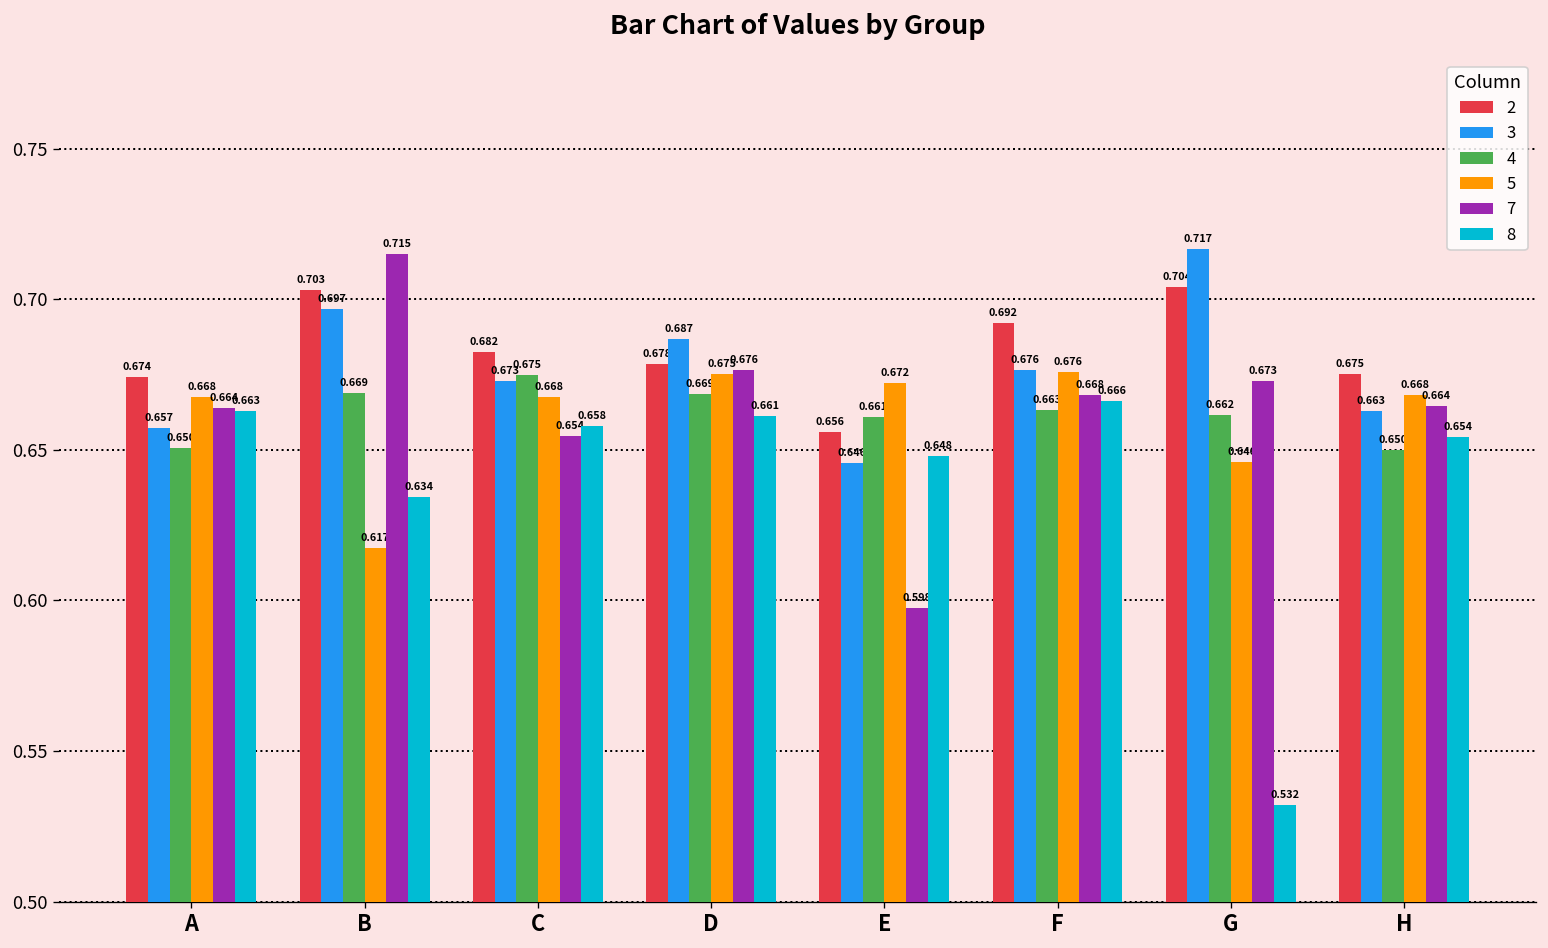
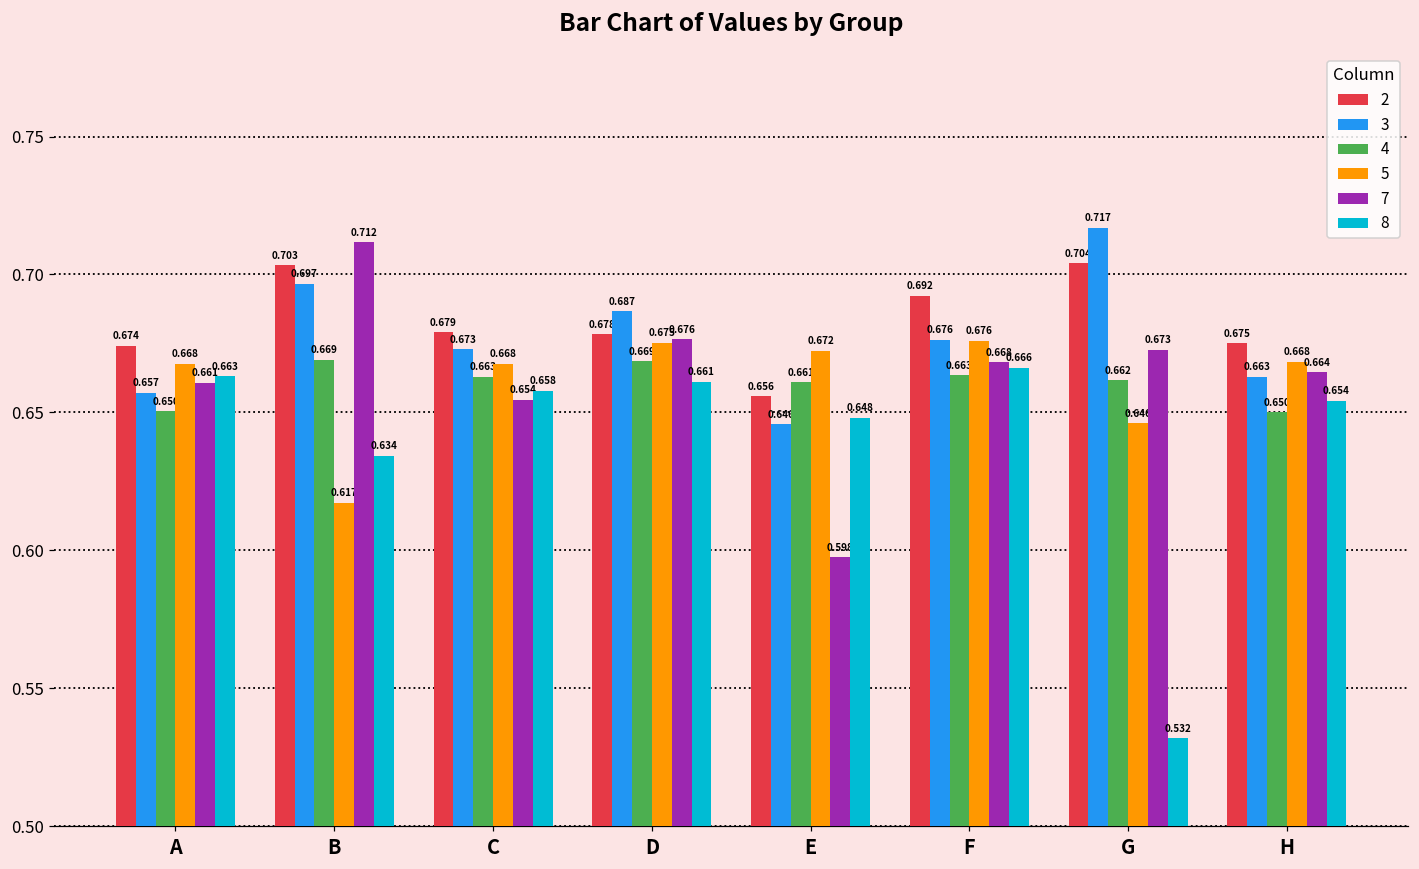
7, A: 0.664 -> 0.661
7, B: 0.715 -> 0.712
2, C: 0.682 -> 0.679
4, C: 0.675 -> 0.663
